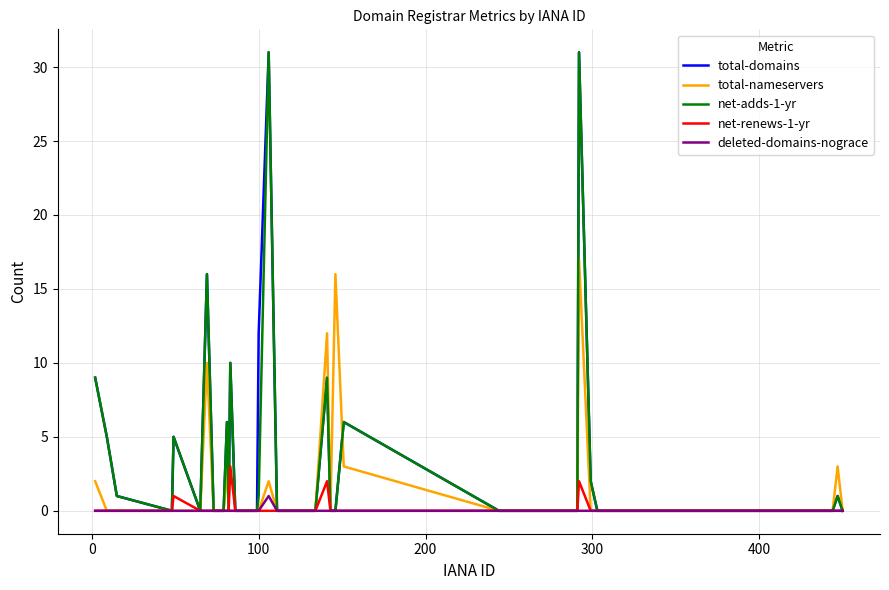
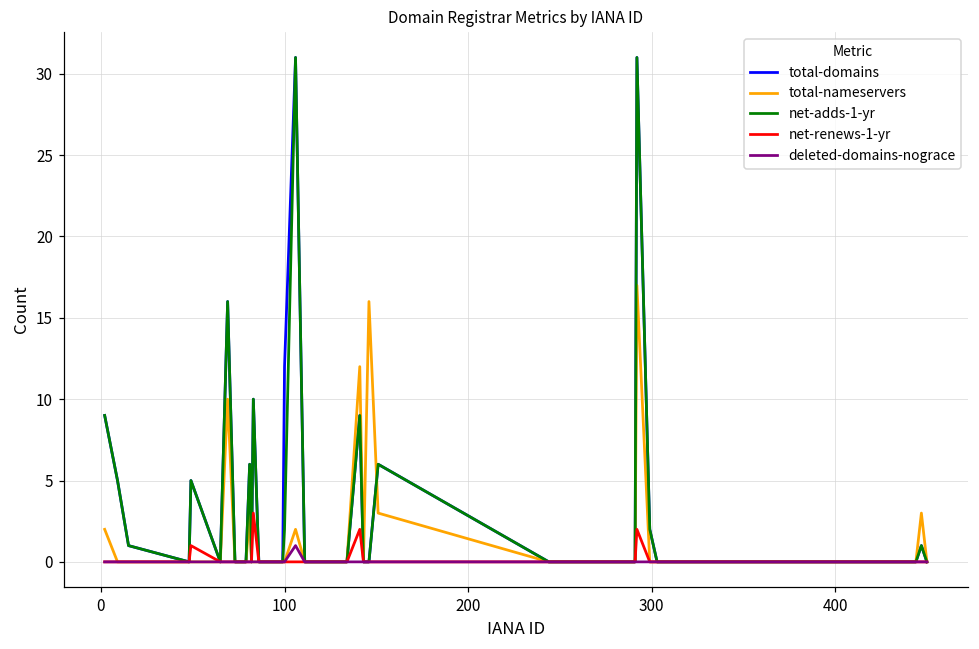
net-adds-1-yr, 100: 1 -> 2
